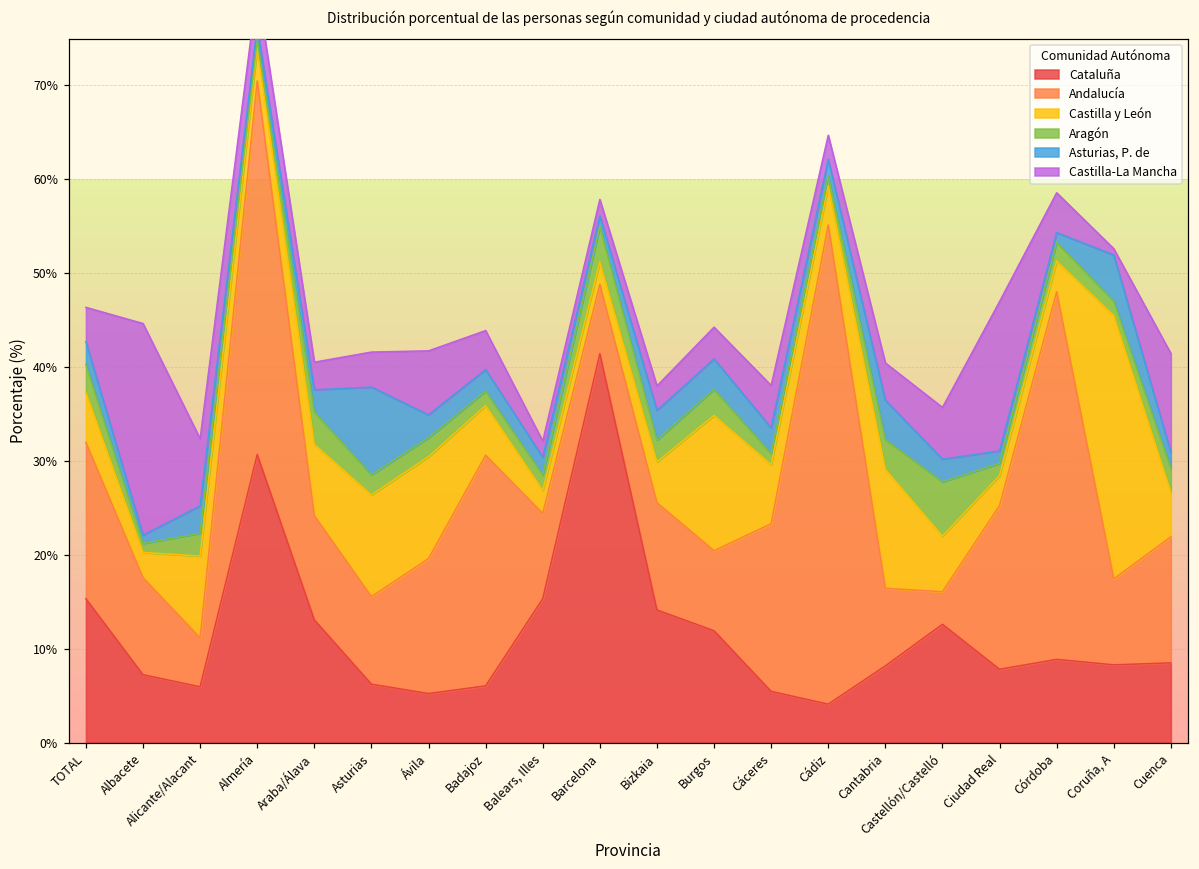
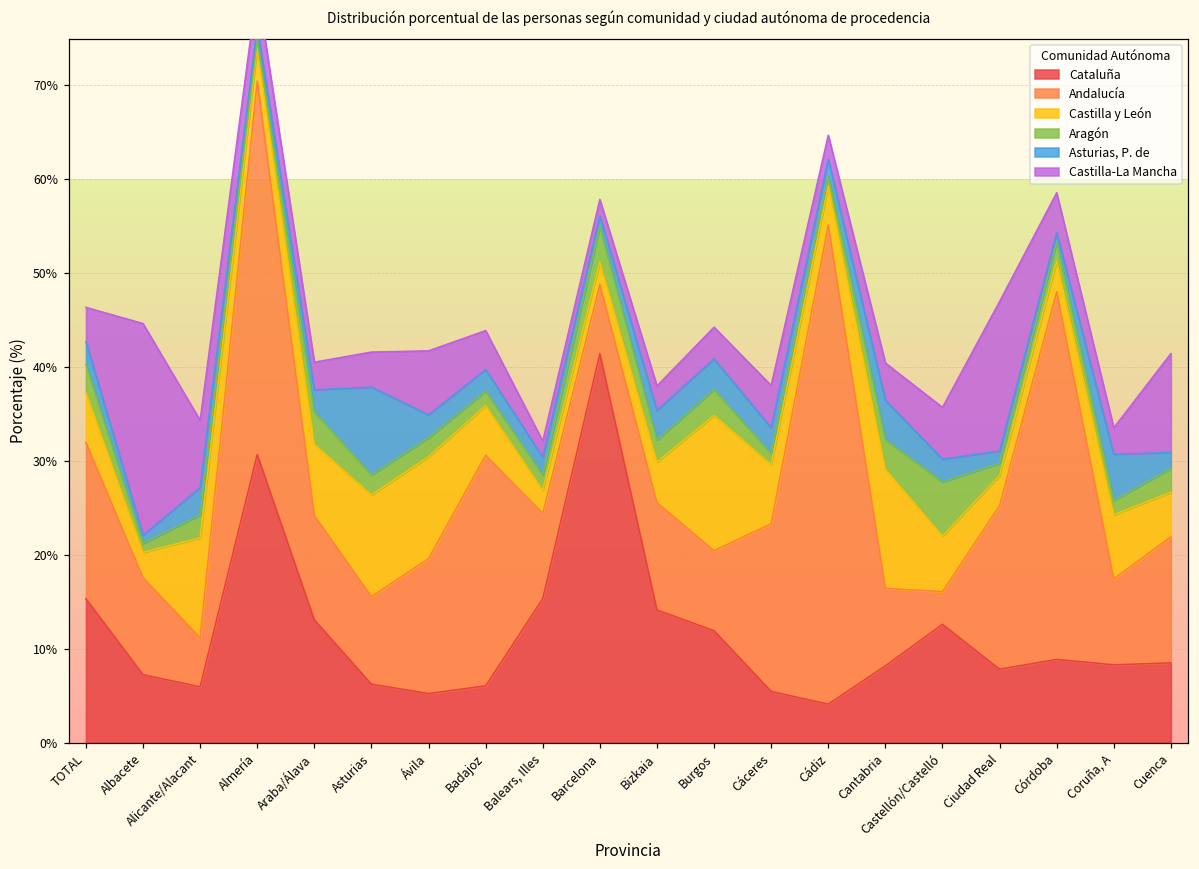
Castilla y León, Alicante/Alacant: 9% -> 11%
Castilla y León, Coruña, A: 28% -> 7%
Castilla-La Mancha, Coruña, A: 1% -> 3%
